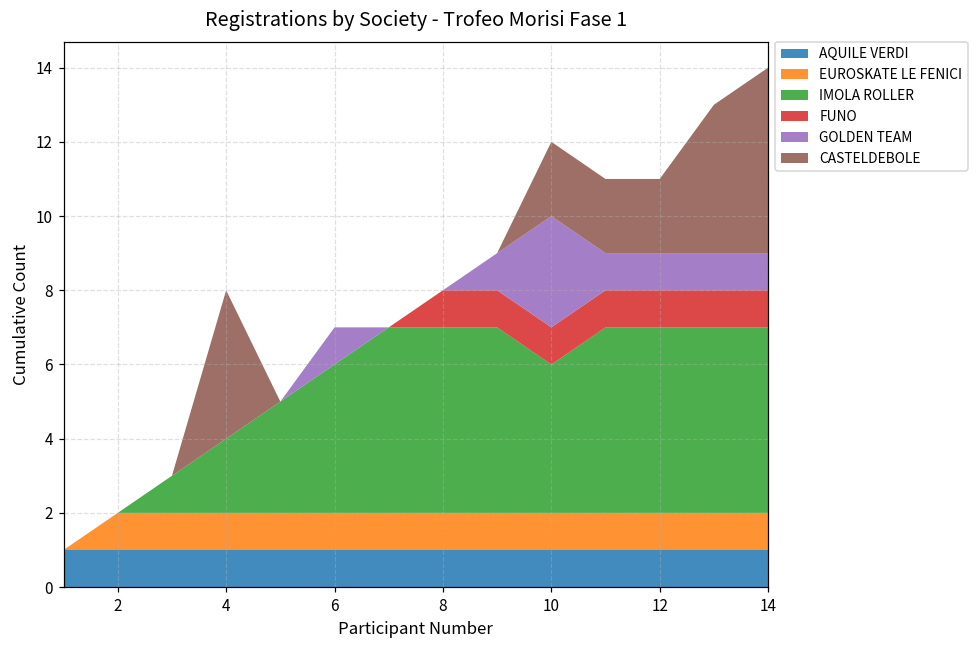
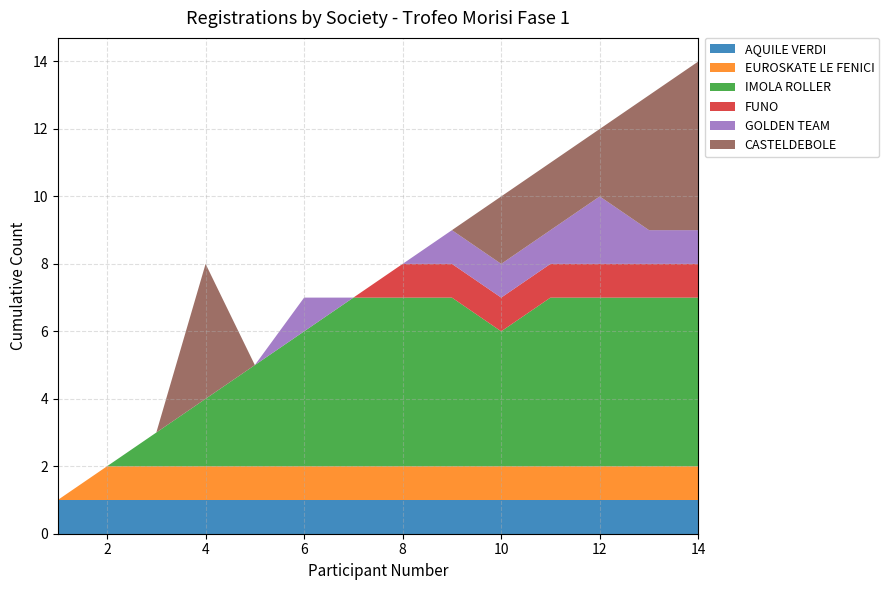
GOLDEN TEAM, 10: 3 -> 1
GOLDEN TEAM, 12: 1 -> 2
